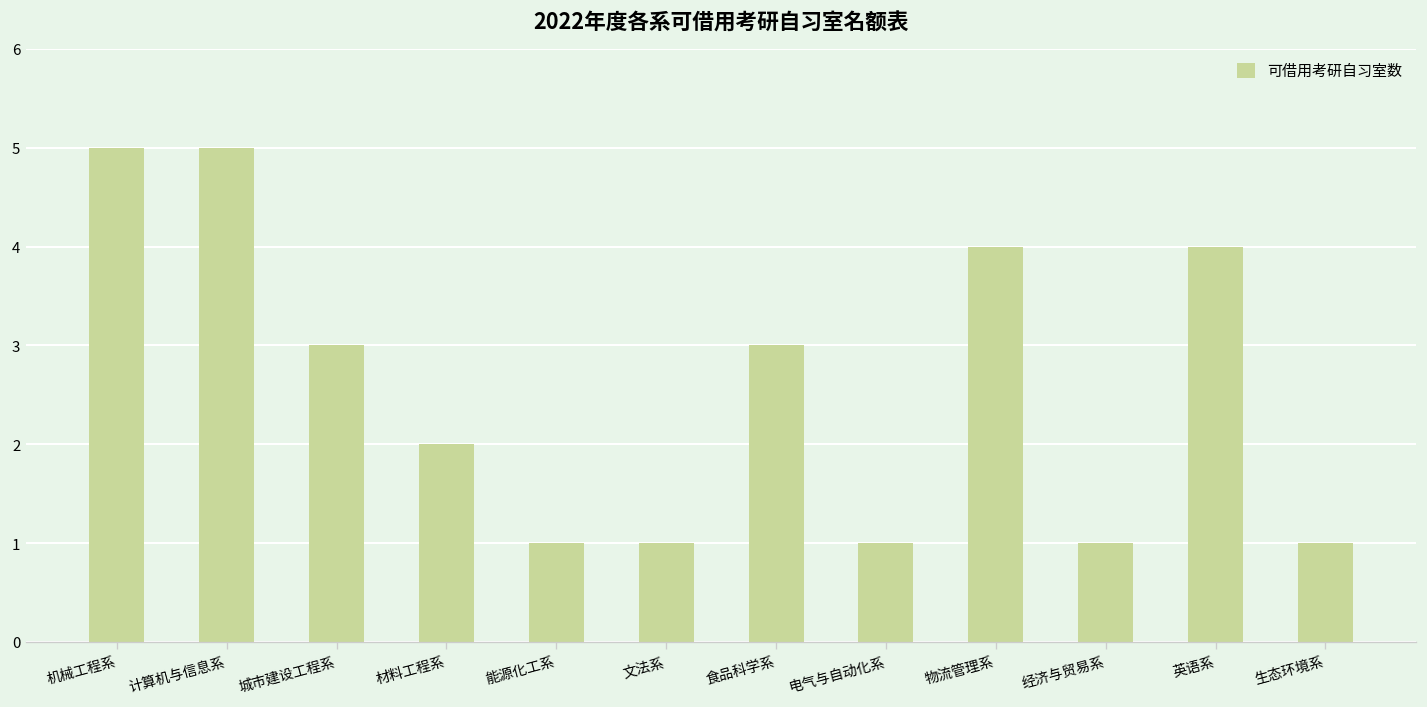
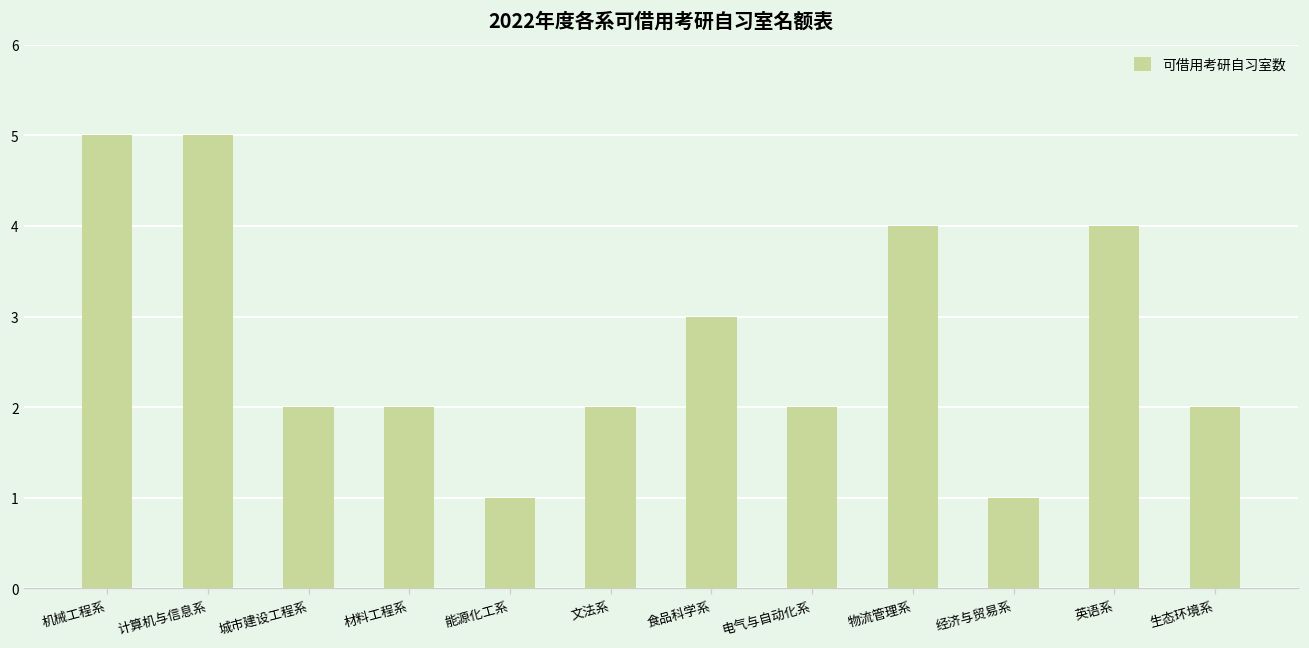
城市建设工程系: 3 -> 2
文法系: 1 -> 2
电气与自动化系: 1 -> 2
生态环境系: 1 -> 2
